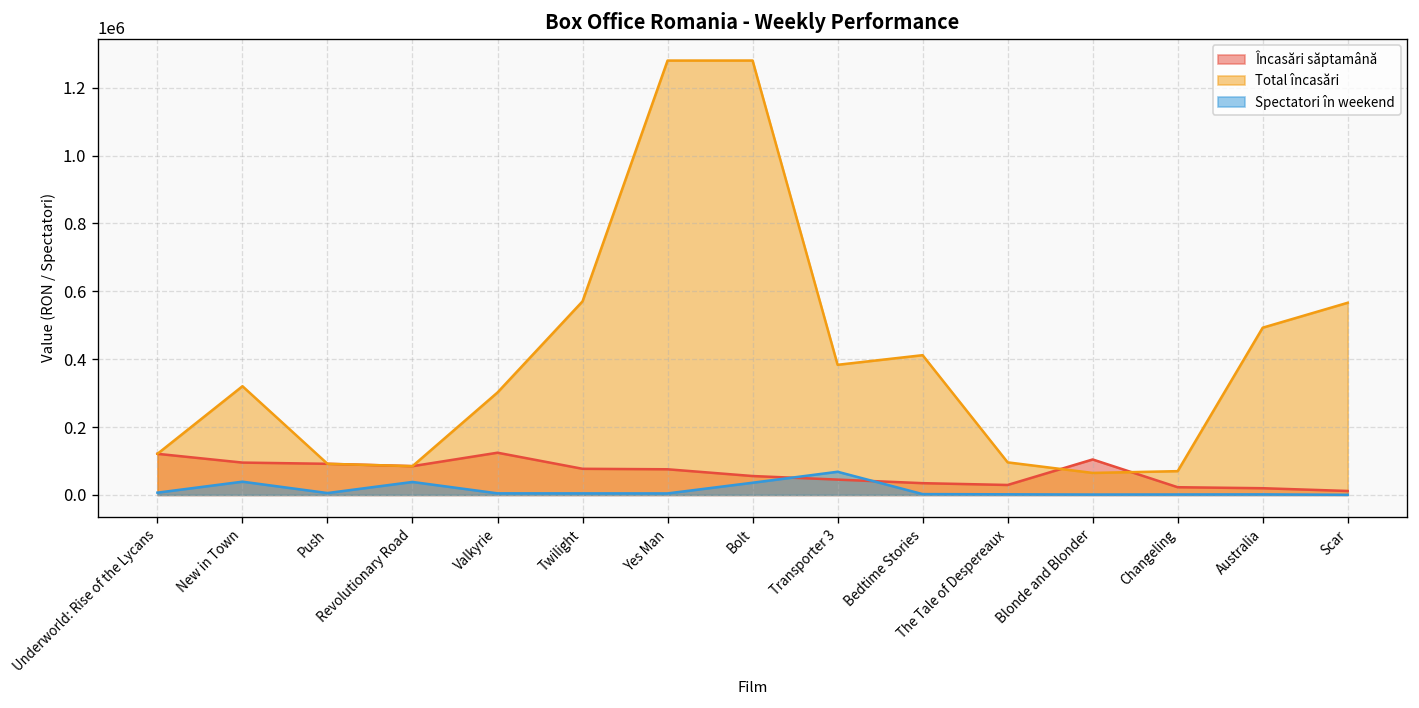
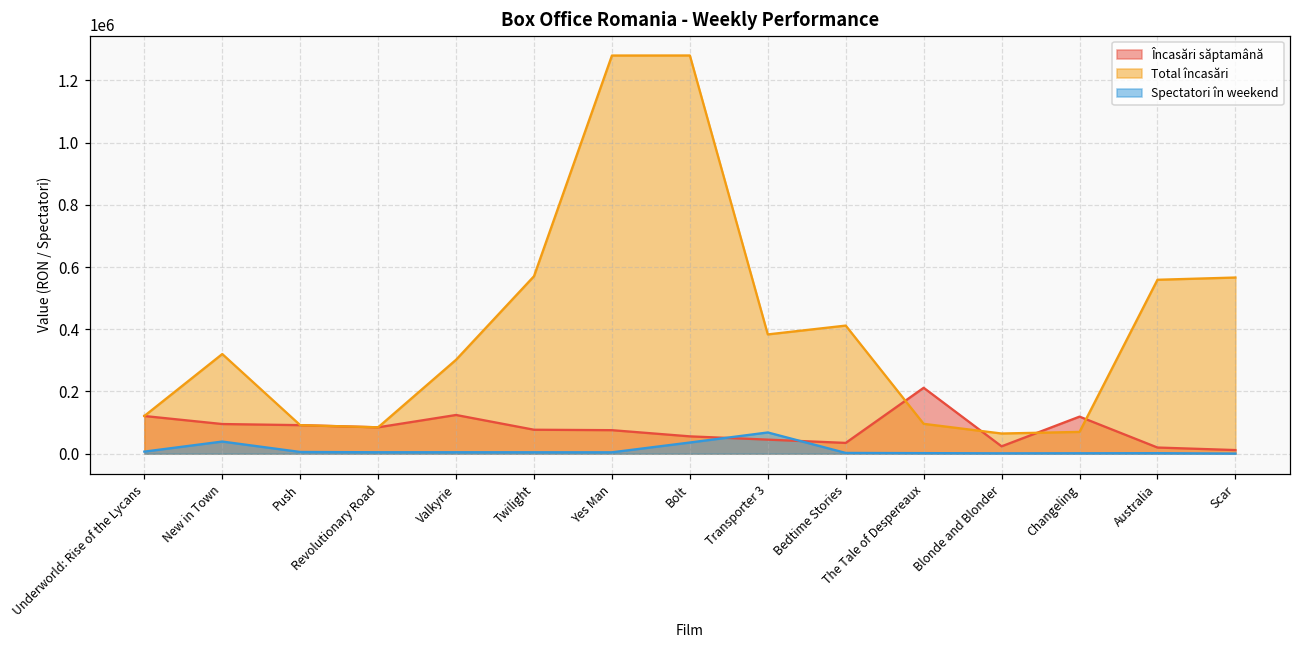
Spectatori în weekend, Revolutionary Road: 40000 -> 0
Încasări săptamână, The Tale of Despereaux: 30000 -> 210000
Încasări săptamână, Blonde and Blonder: 100000 -> 20000
Încasări săptamână, Changeling: 20000 -> 120000
Total încasări, Australia: 490000 -> 560000
